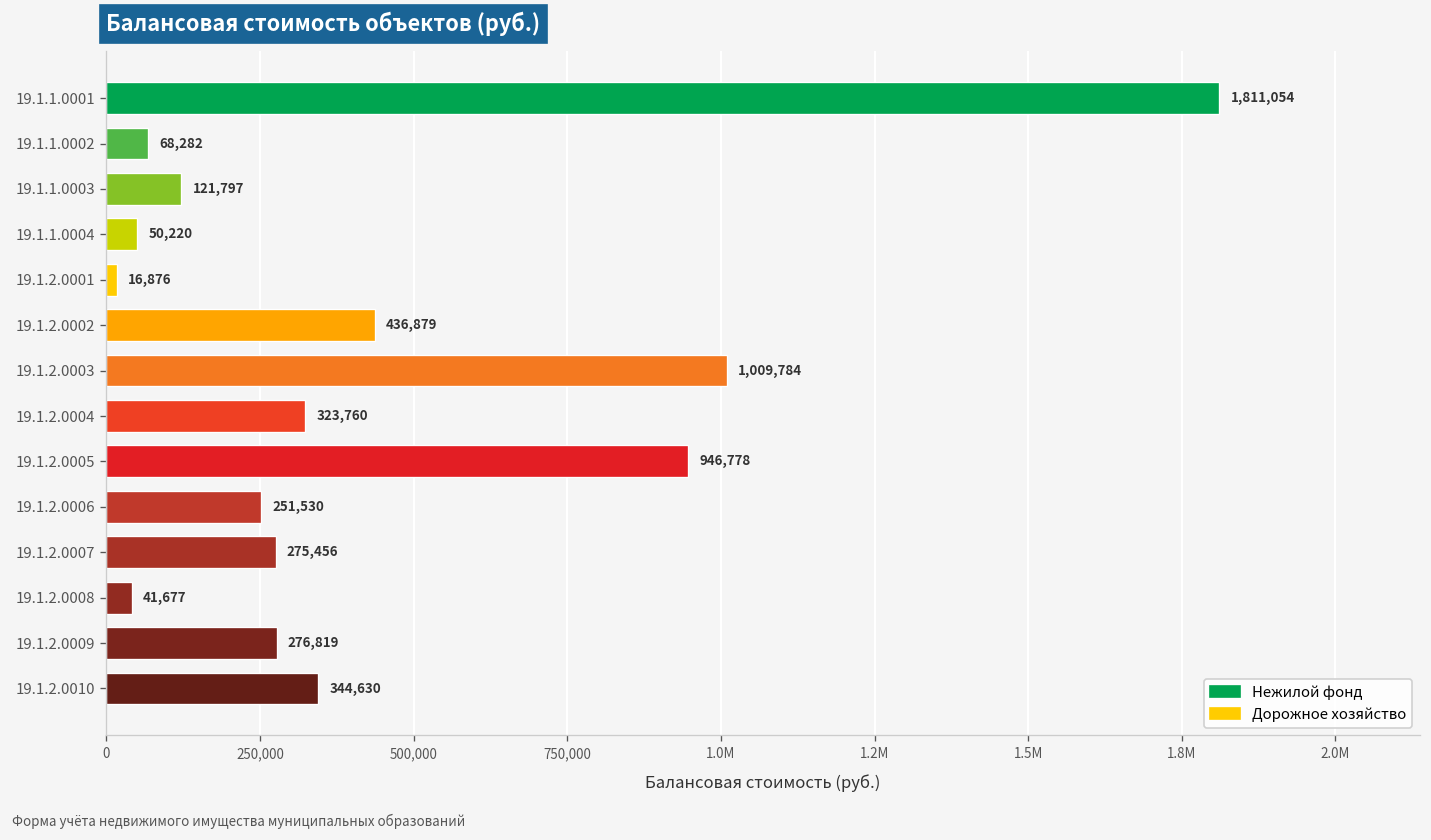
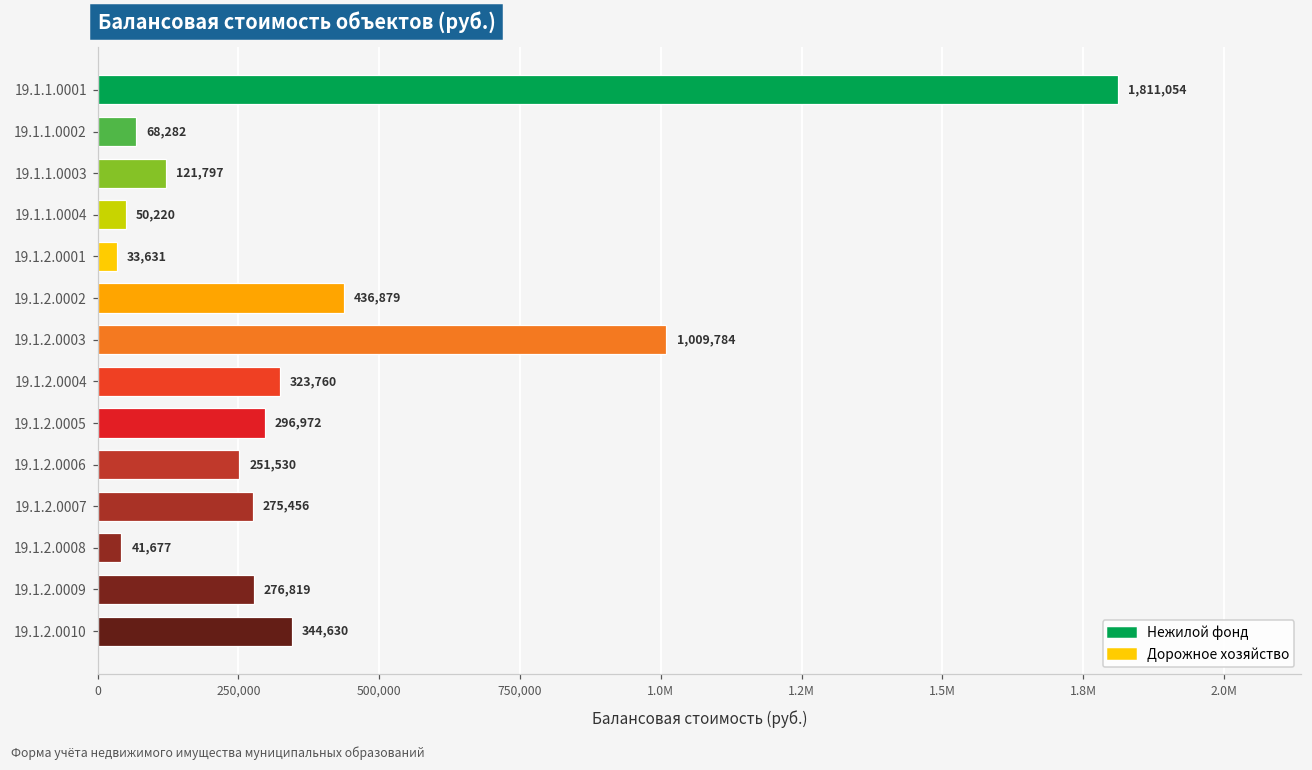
19.1.2.0001: 16,876 -> 33,631
19.1.2.0005: 946,778 -> 296,972
